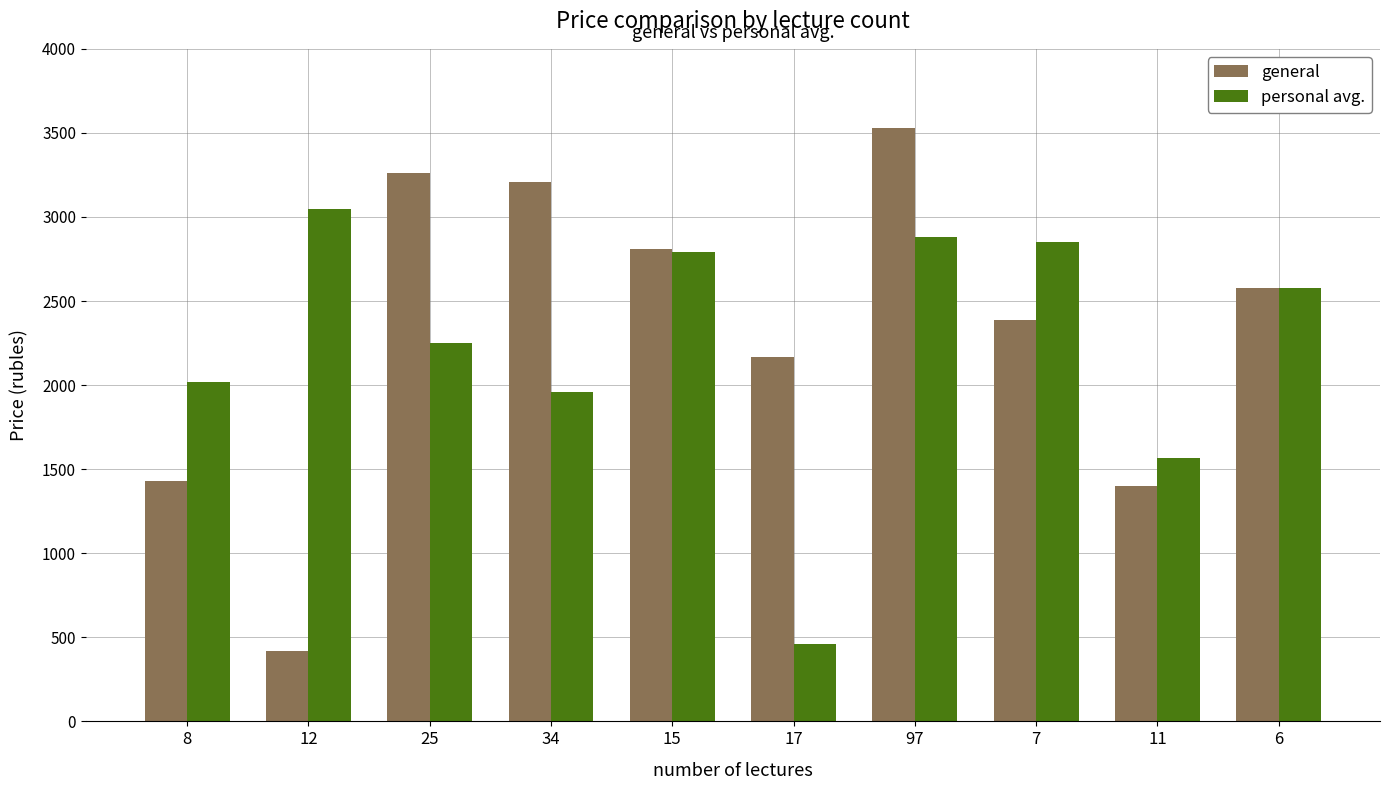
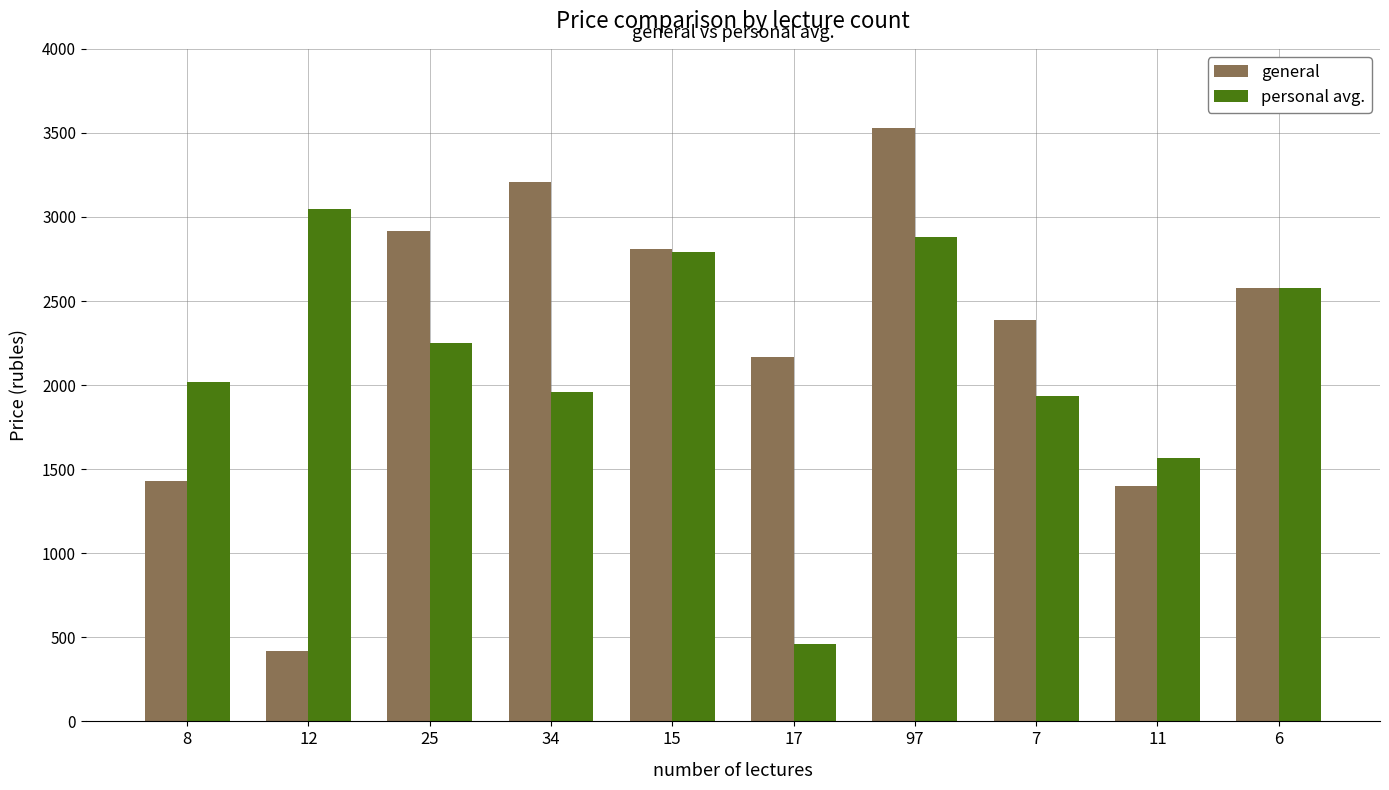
general, 25: 3260 -> 2920
personal avg., 7: 2850 -> 1930
